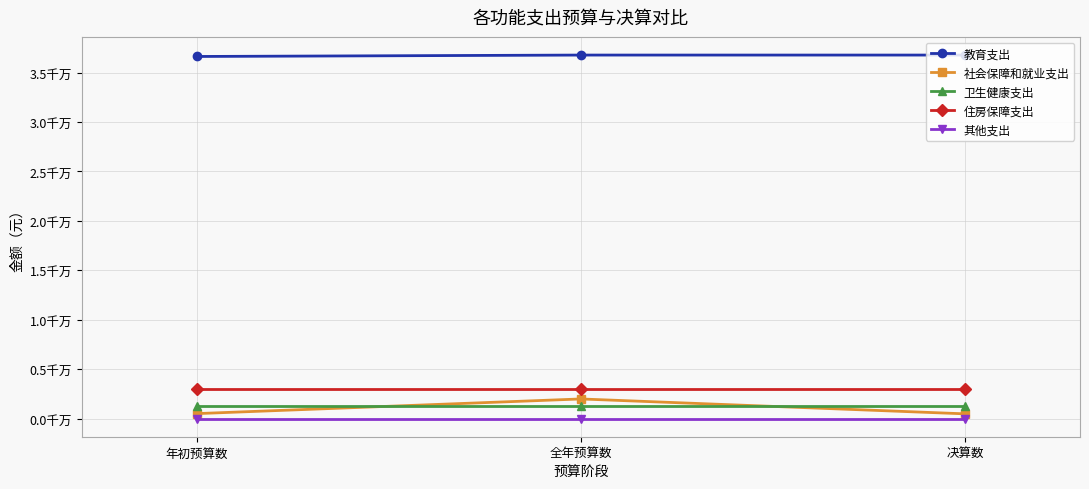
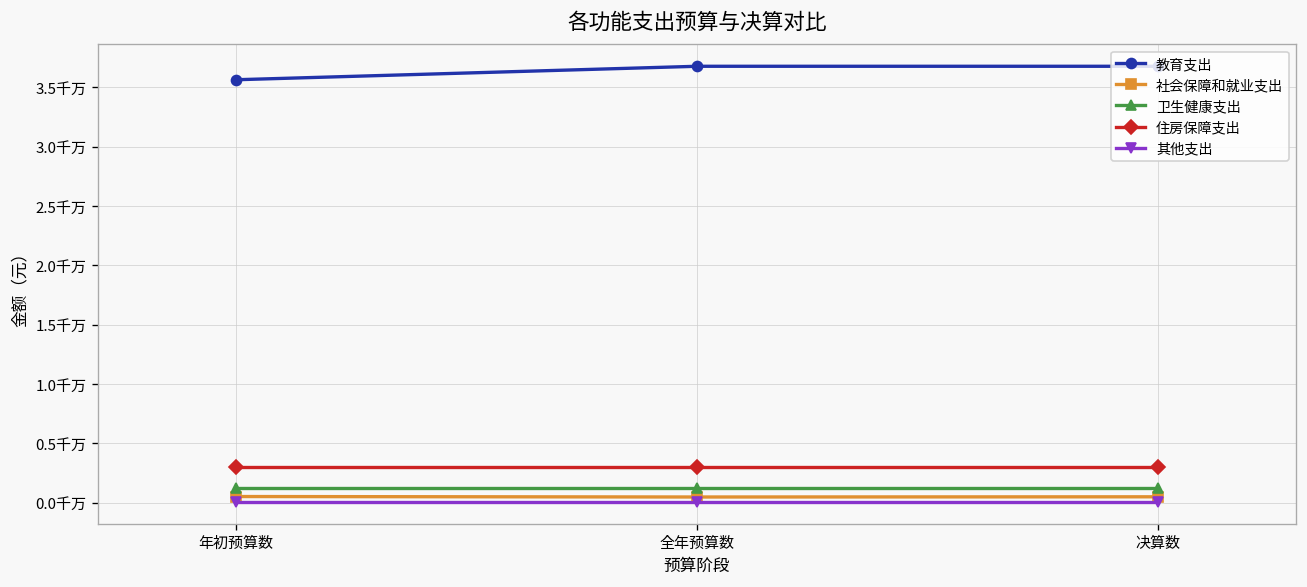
教育支出, 年初预算数: 3.7千万 -> 3.6千万
社会保障和就业支出, 全年预算数: 0.2千万 -> 0.0千万
